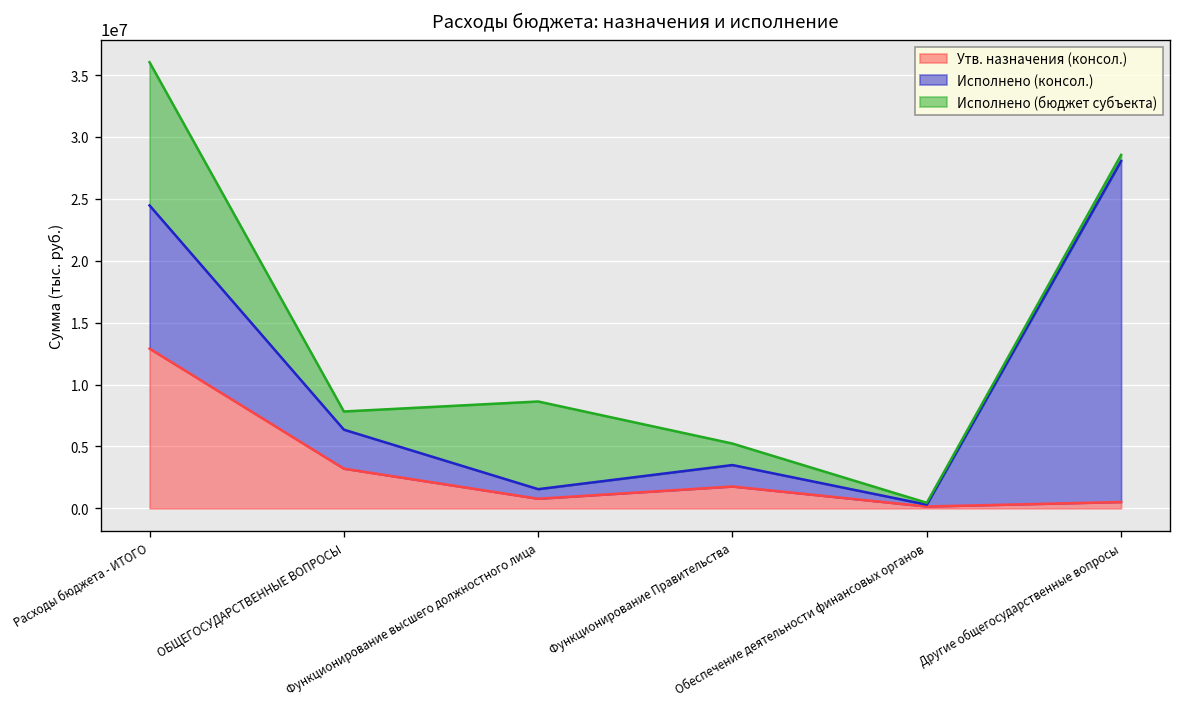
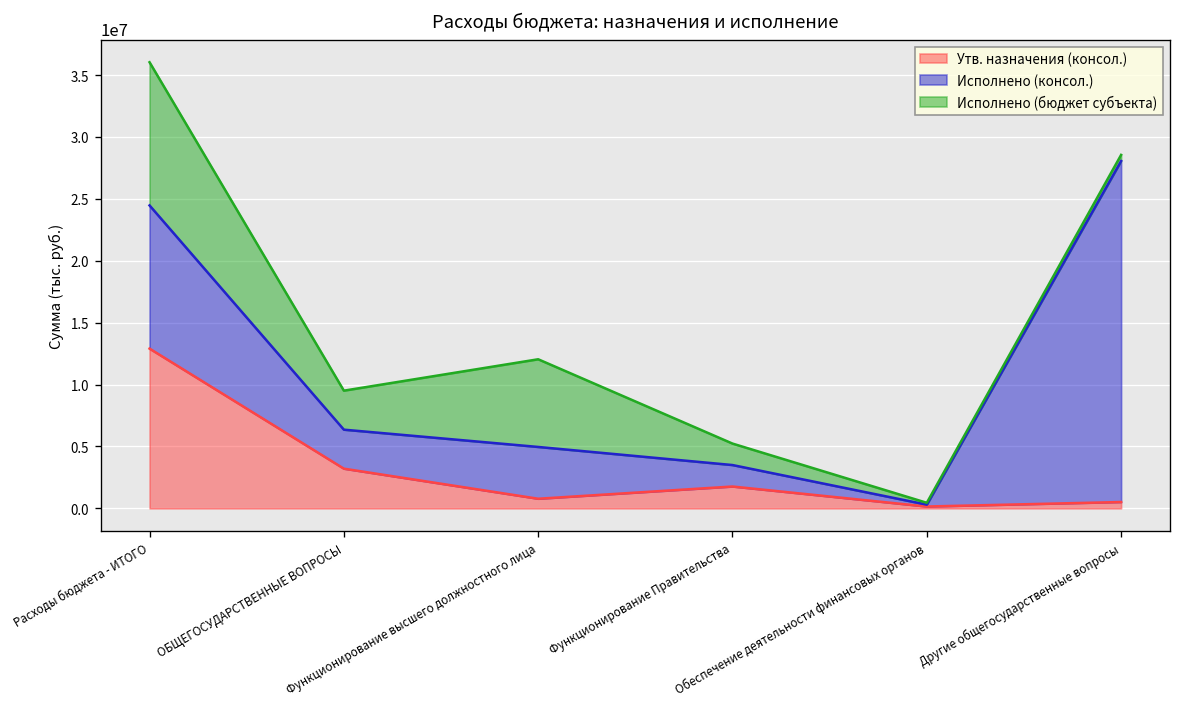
Исполнено (бюджет субъекта), ОБЩЕГОСУДАРСТВЕННЫЕ ВОПРОСЫ: 1500000 -> 3200000
Исполнено (консол.), Функционирование высшего должностного лица: 800000 -> 4200000
